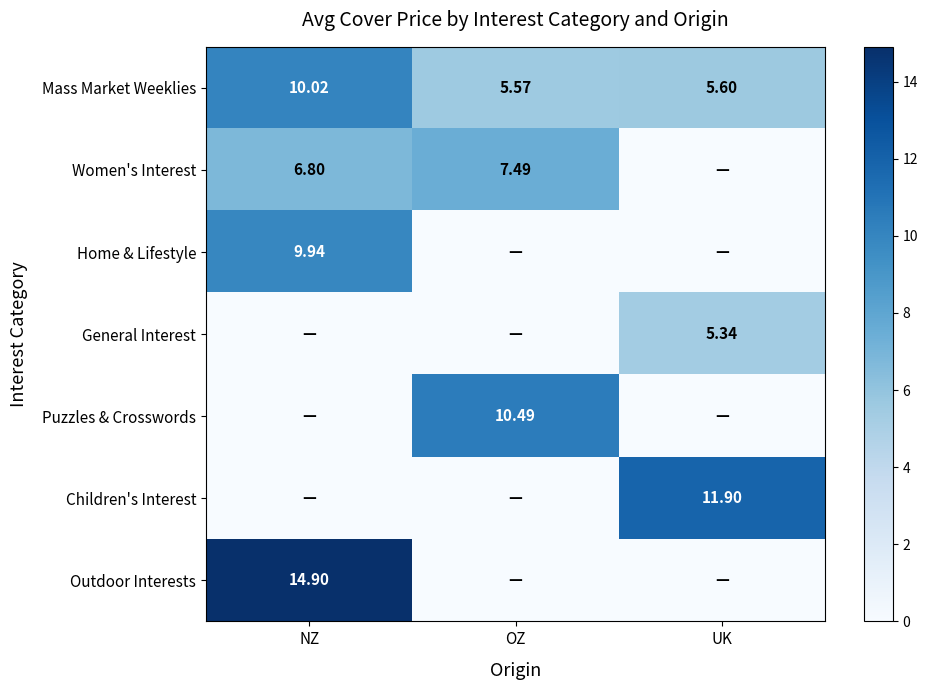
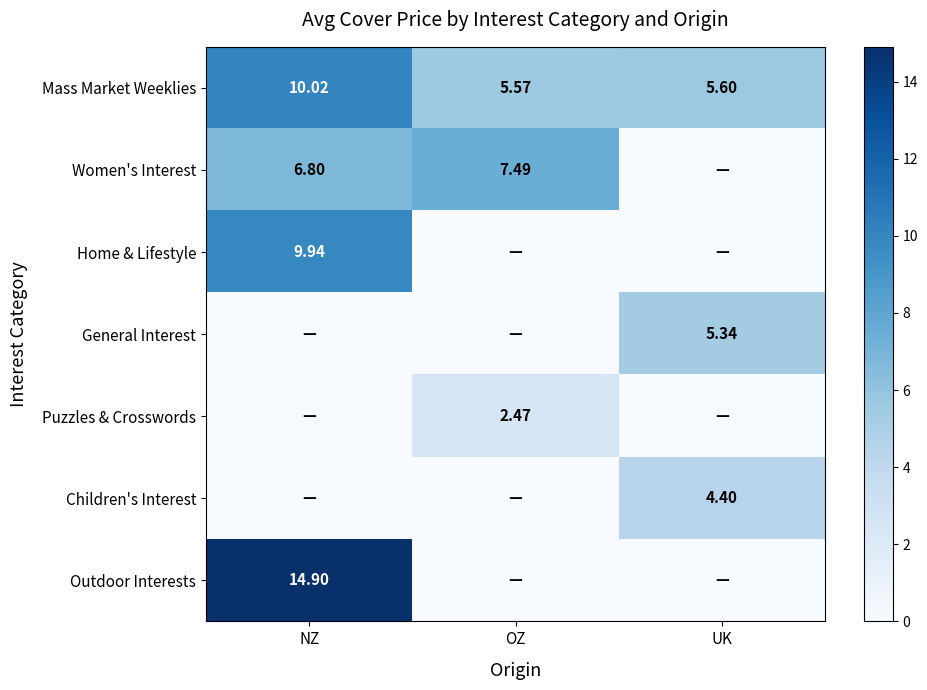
Puzzles & Crosswords, OZ: 10.49 -> 2.47
Children's Interest, UK: 11.90 -> 4.40
